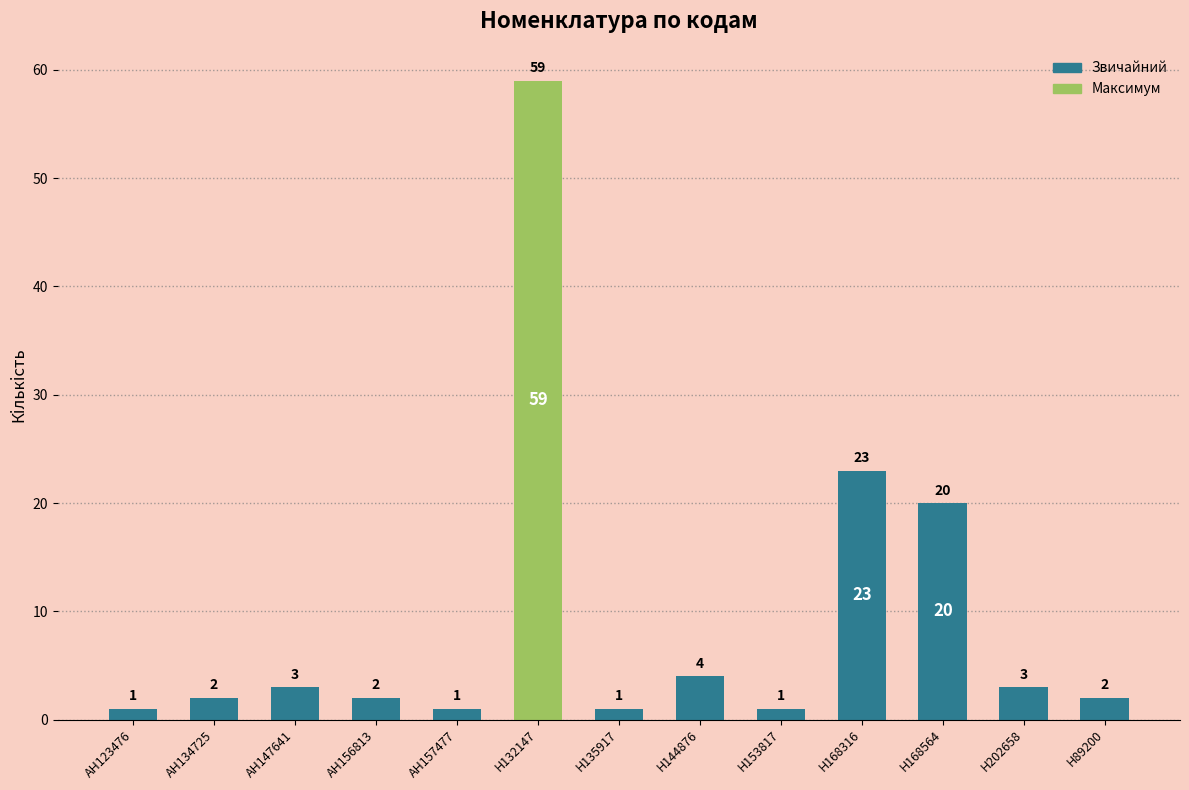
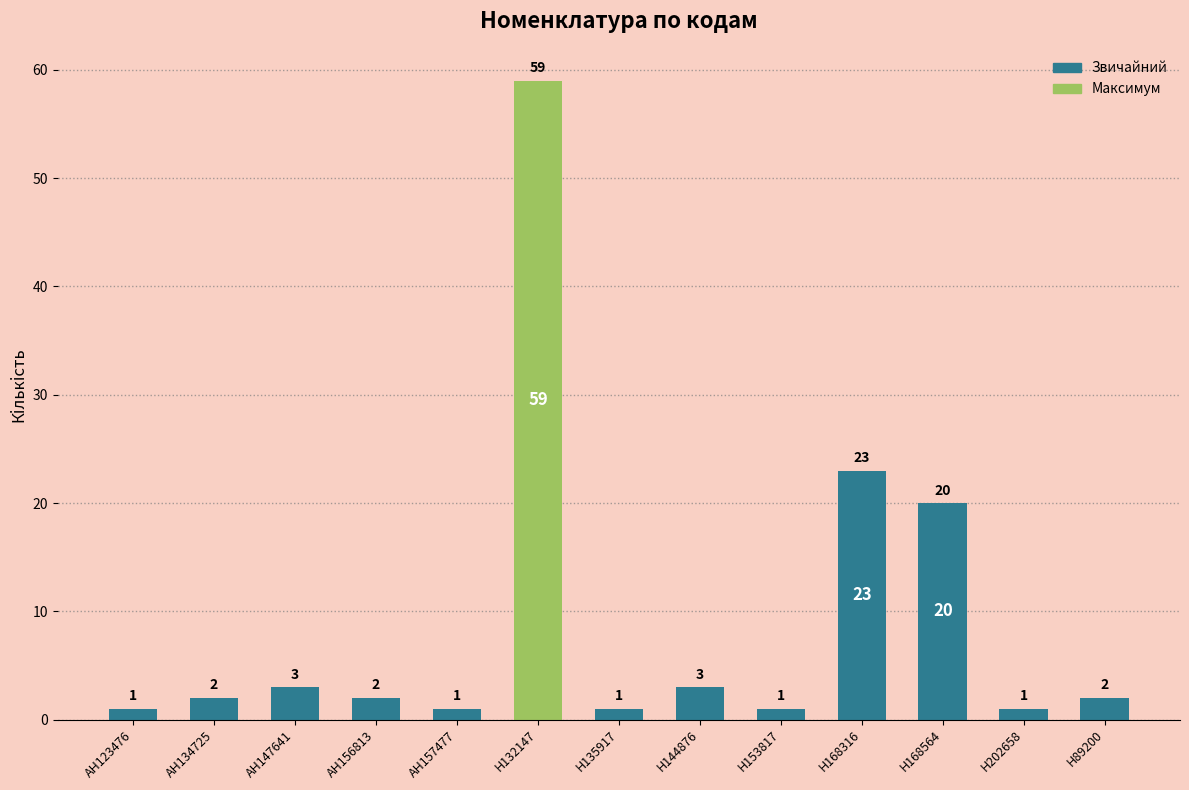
H144876: 4 -> 3
H202658: 3 -> 1
